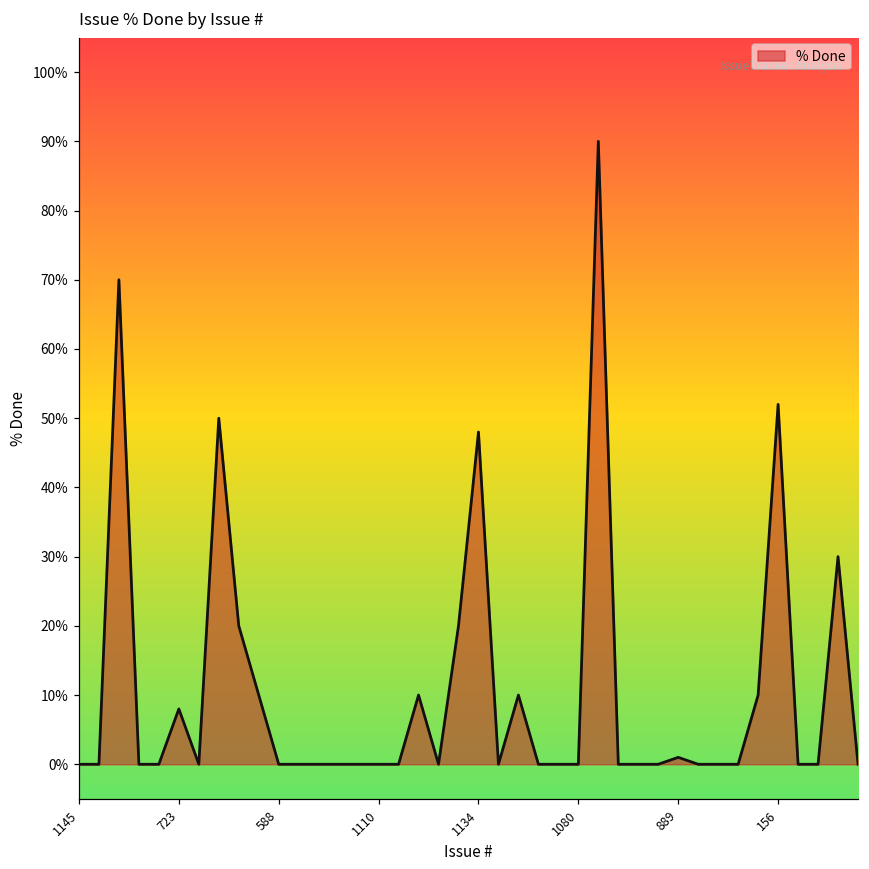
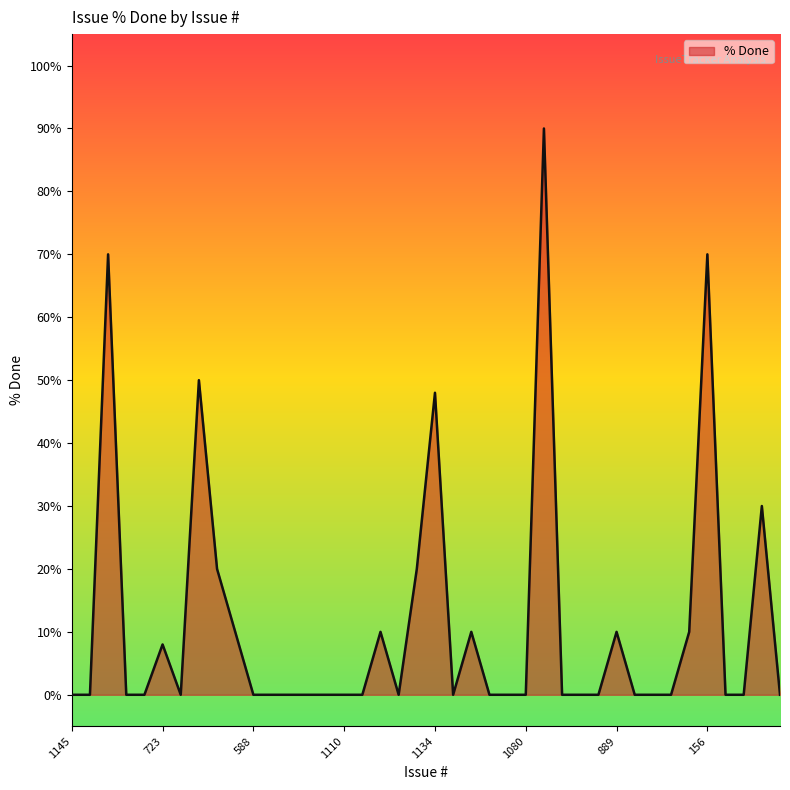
889: 1% -> 10%
156: 52% -> 70%
